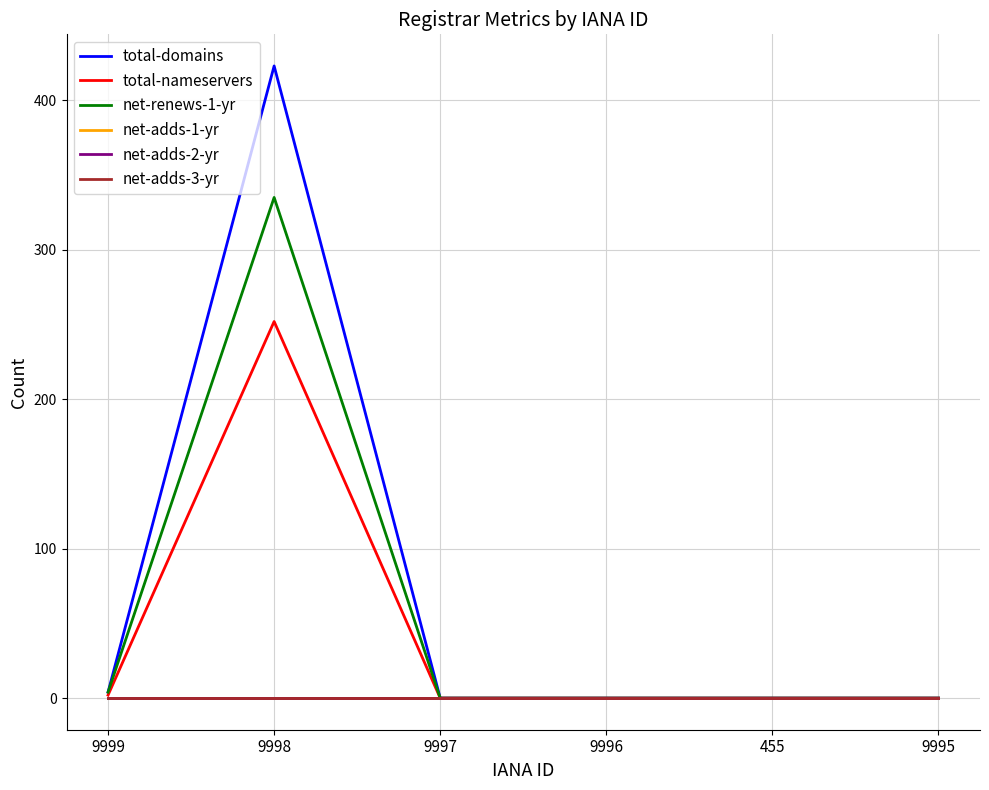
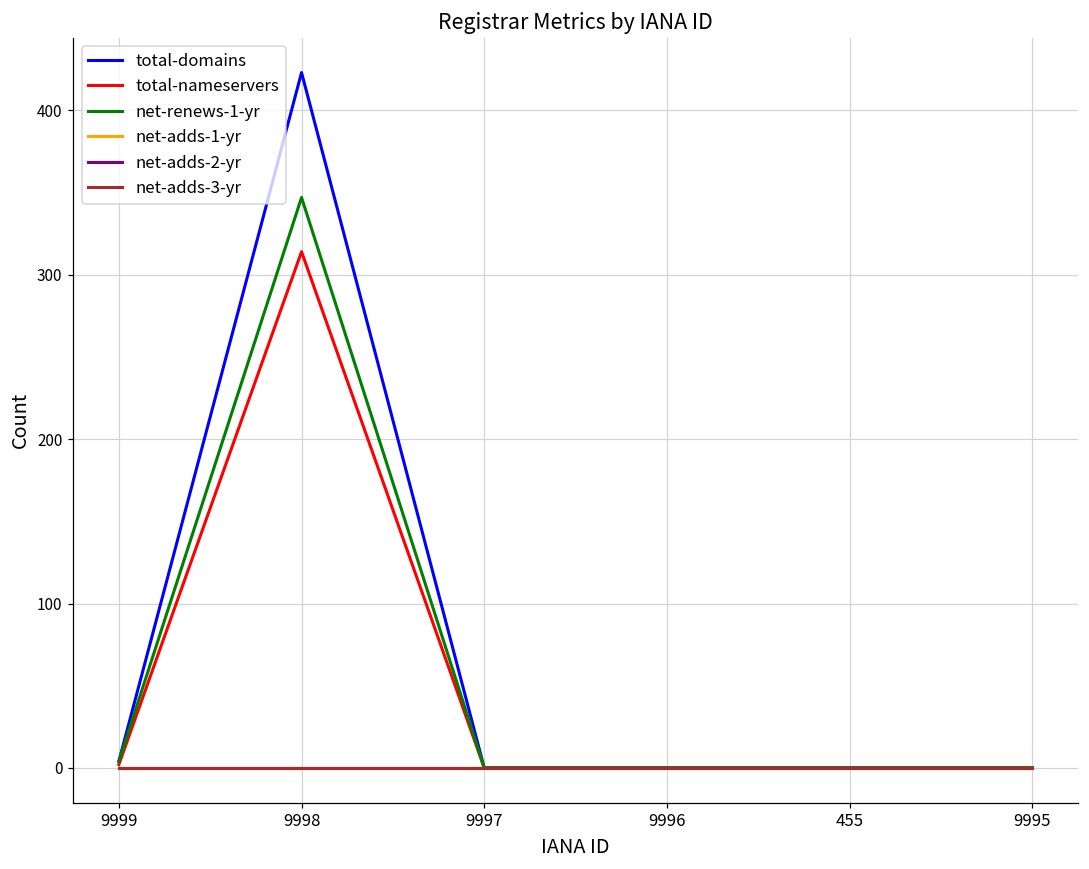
total-nameservers, 9998: 252 -> 314
net-renews-1-yr, 9998: 335 -> 347
